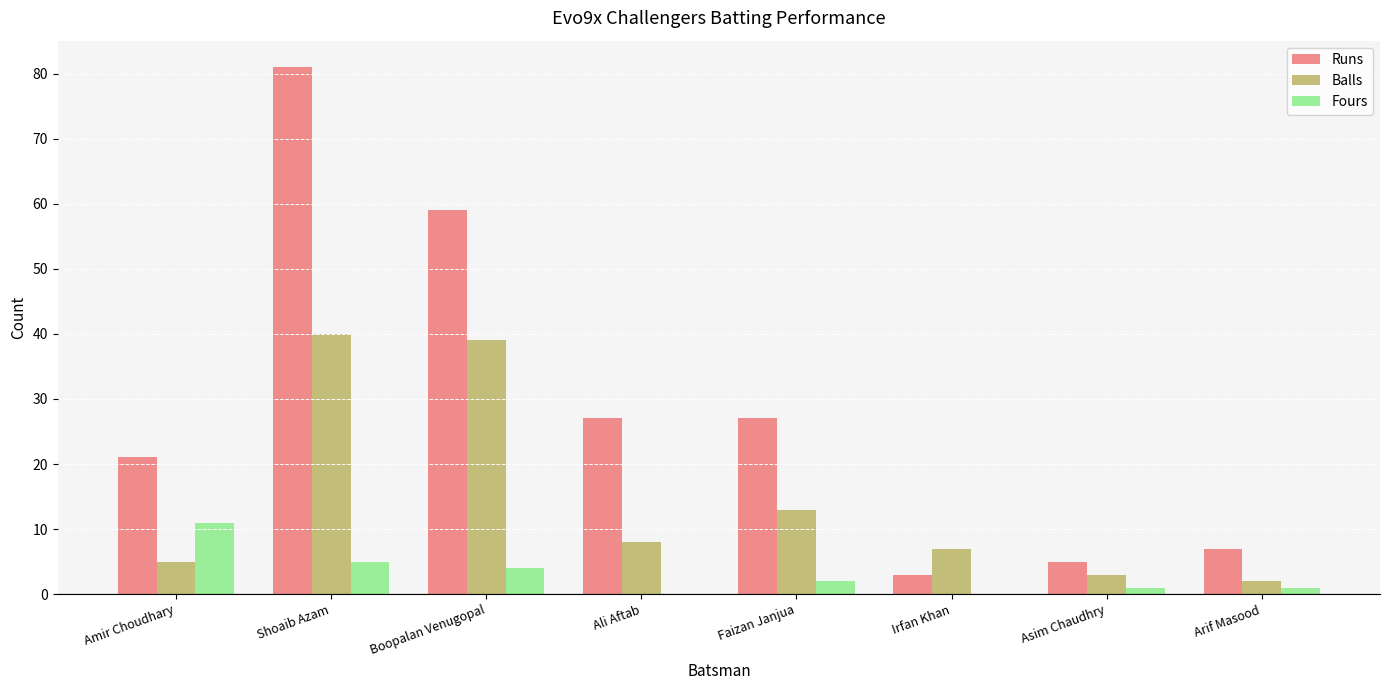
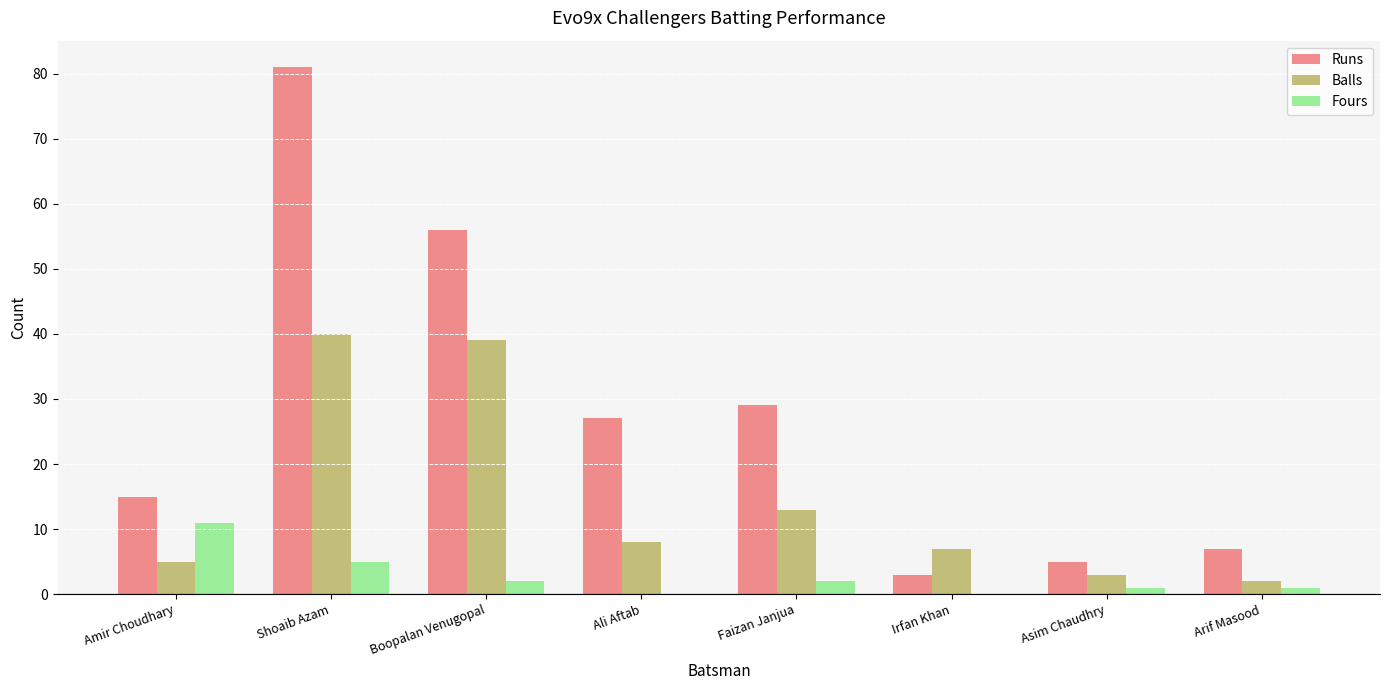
Runs, Amir Choudhary: 21 -> 15
Runs, Boopalan Venugopal: 59 -> 56
Fours, Boopalan Venugopal: 4 -> 2
Runs, Faizan Janjua: 27 -> 29
